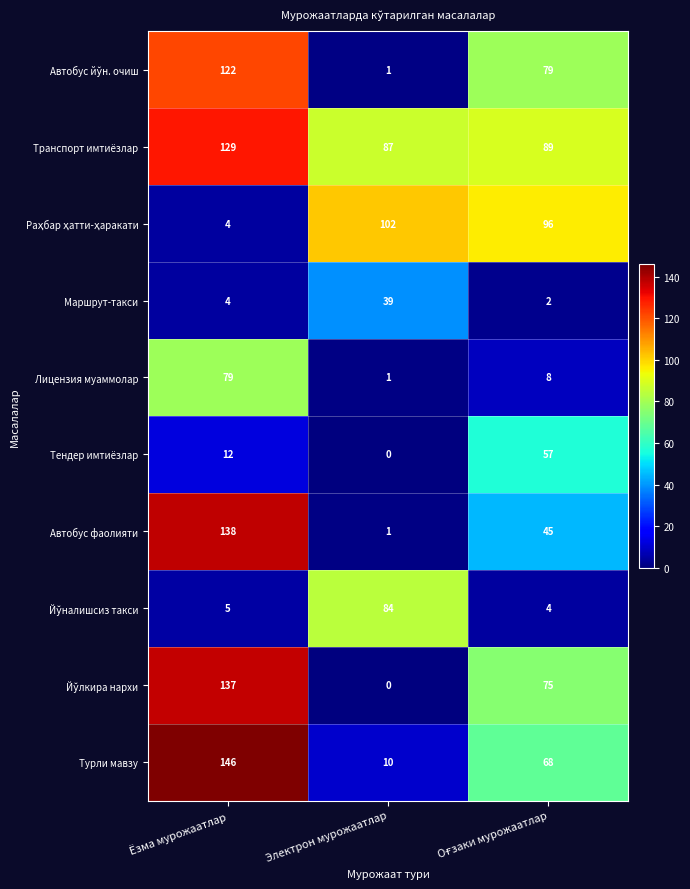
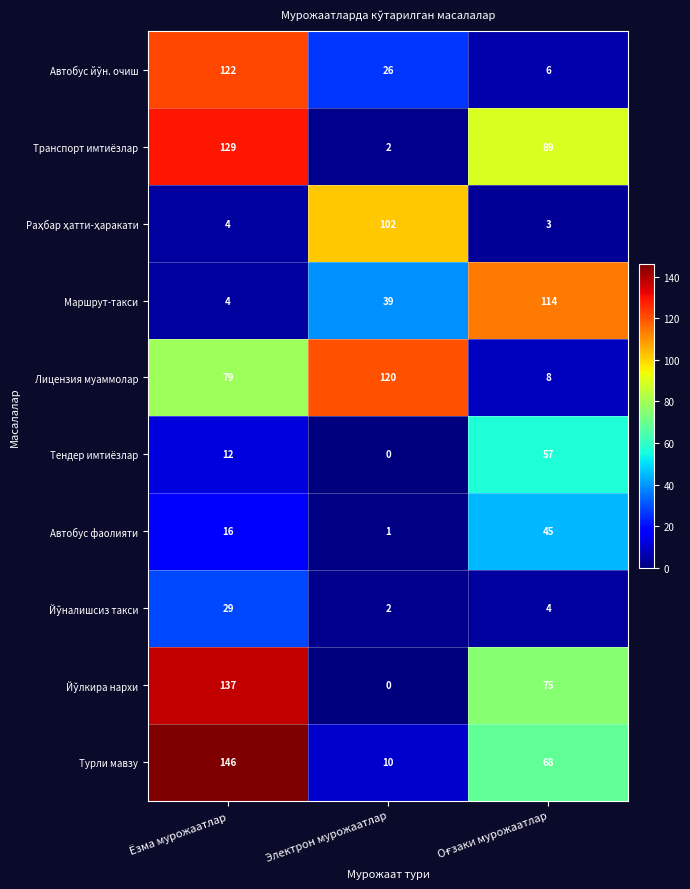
Автобус йўн. очиш, Электрон мурожаатлар: 1 -> 26
Автобус йўн. очиш, Оғзаки мурожаатлар: 79 -> 6
Транспорт имтиёзлар, Электрон мурожаатлар: 87 -> 2
Раҳбар ҳатти-ҳаракати, Оғзаки мурожаатлар: 96 -> 3
Маршрут-такси, Оғзаки мурожаатлар: 2 -> 114
Лицензия муаммолар, Электрон мурожаатлар: 1 -> 120
Автобус фаолияти, Ёзма мурожаатлар: 138 -> 16
Йўналишсиз такси, Ёзма мурожаатлар: 5 -> 29
Йўналишсиз такси, Электрон мурожаатлар: 84 -> 2
